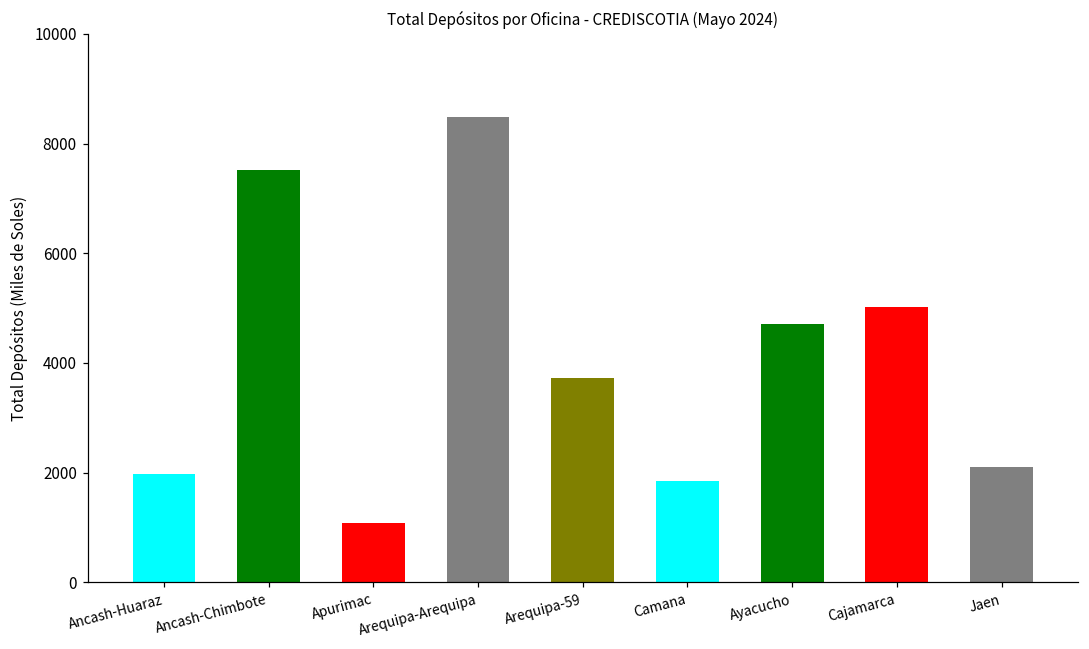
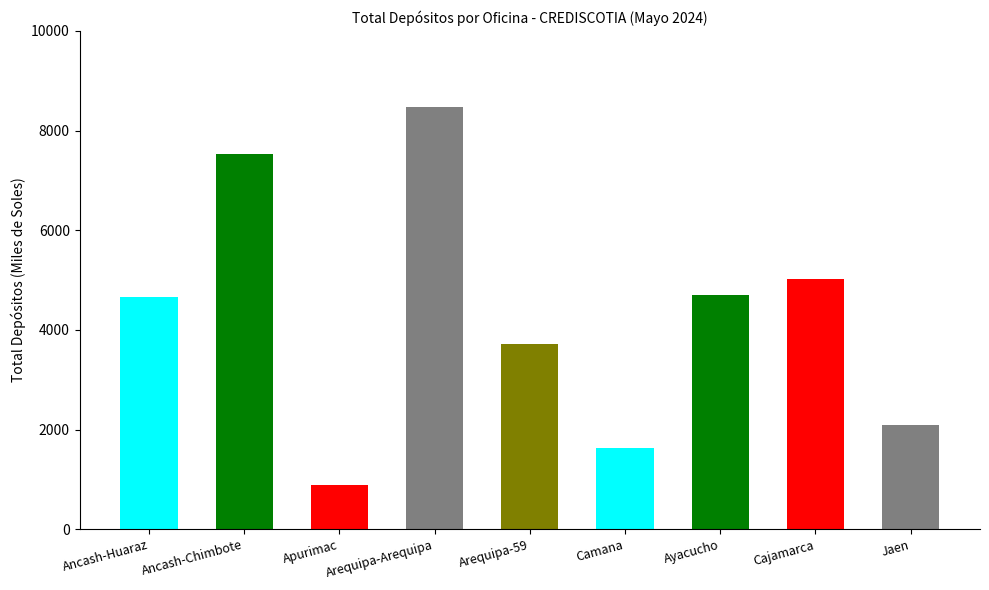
Ancash-Huaraz: 2000 -> 4700
Apurimac: 1100 -> 900
Camana: 1800 -> 1600
